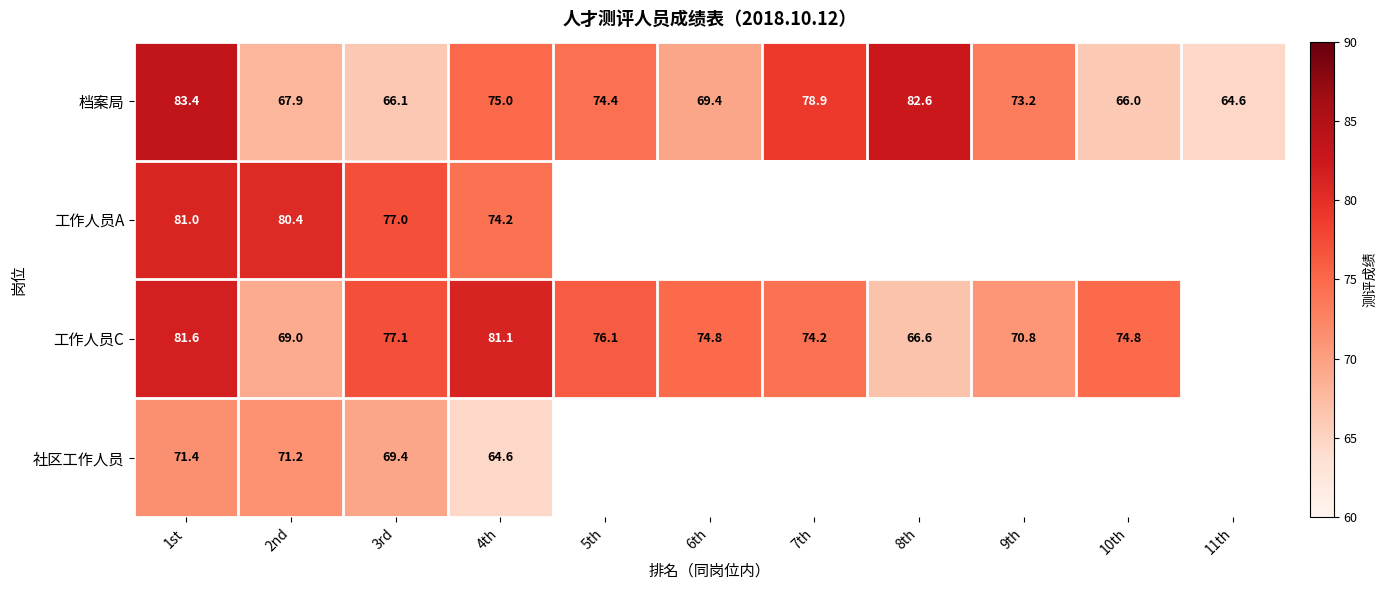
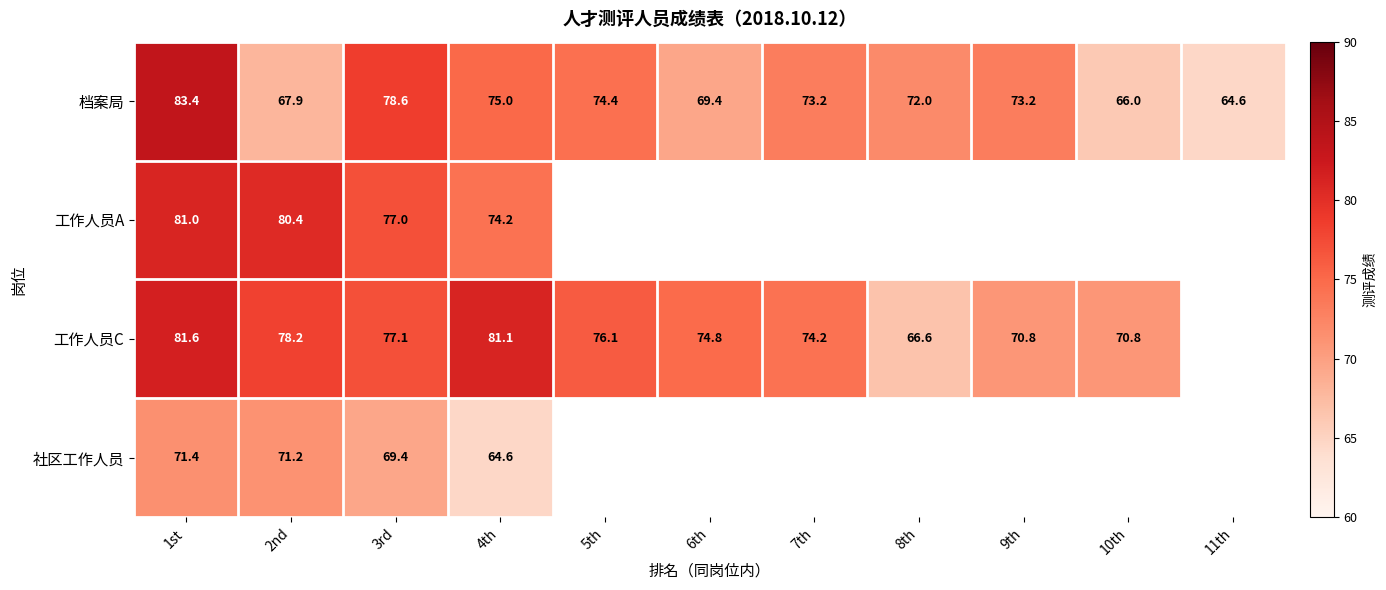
档案局, 3rd: 66.1 -> 78.6
档案局, 7th: 78.9 -> 73.2
档案局, 8th: 82.6 -> 72.0
工作人员C, 2nd: 69.0 -> 78.2
工作人员C, 10th: 74.8 -> 70.8
